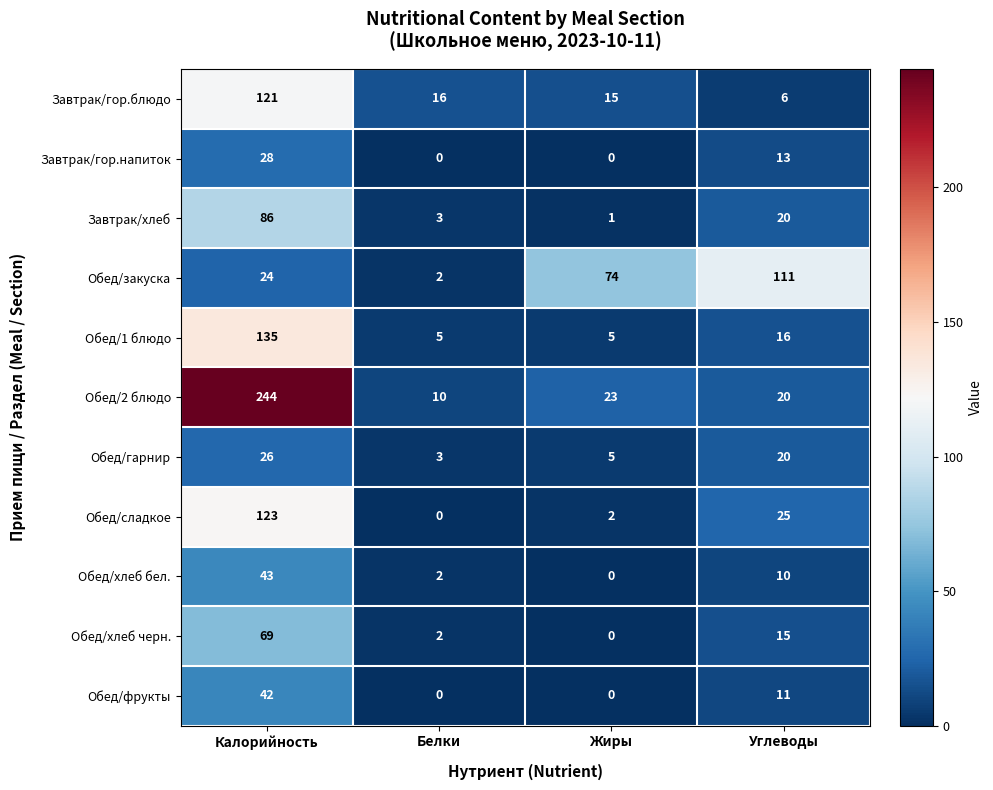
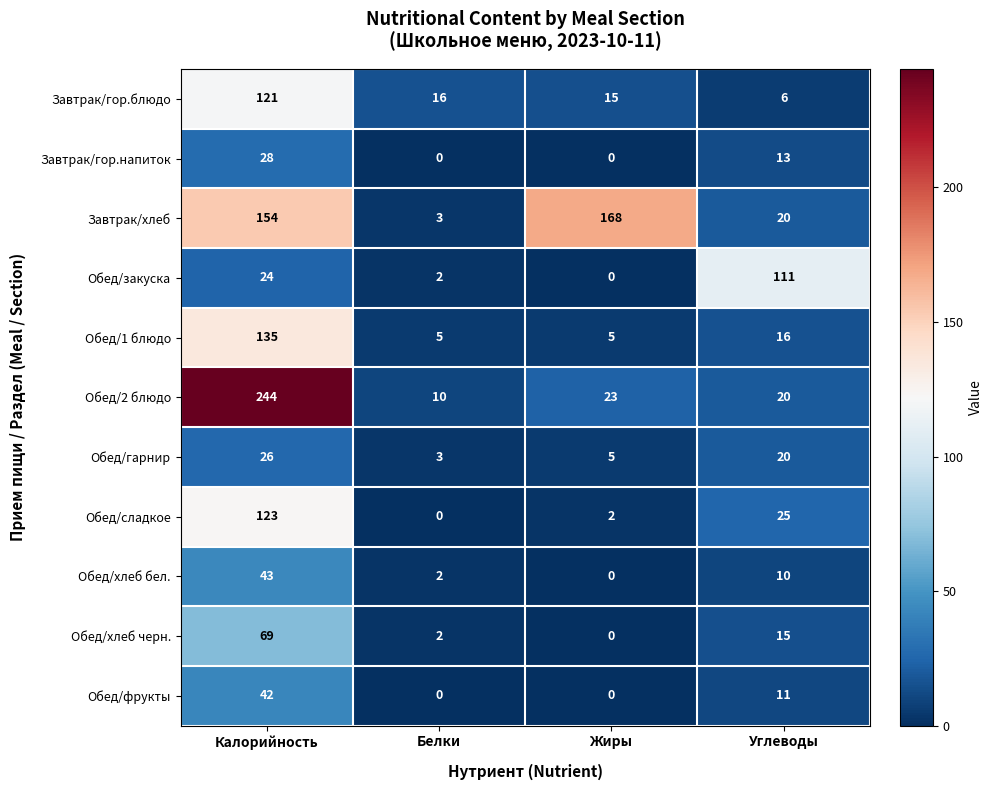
Завтрак/хлеб, Калорийность: 86 -> 154
Завтрак/хлеб, Жиры: 1 -> 168
Обед/закуска, Жиры: 74 -> 0
